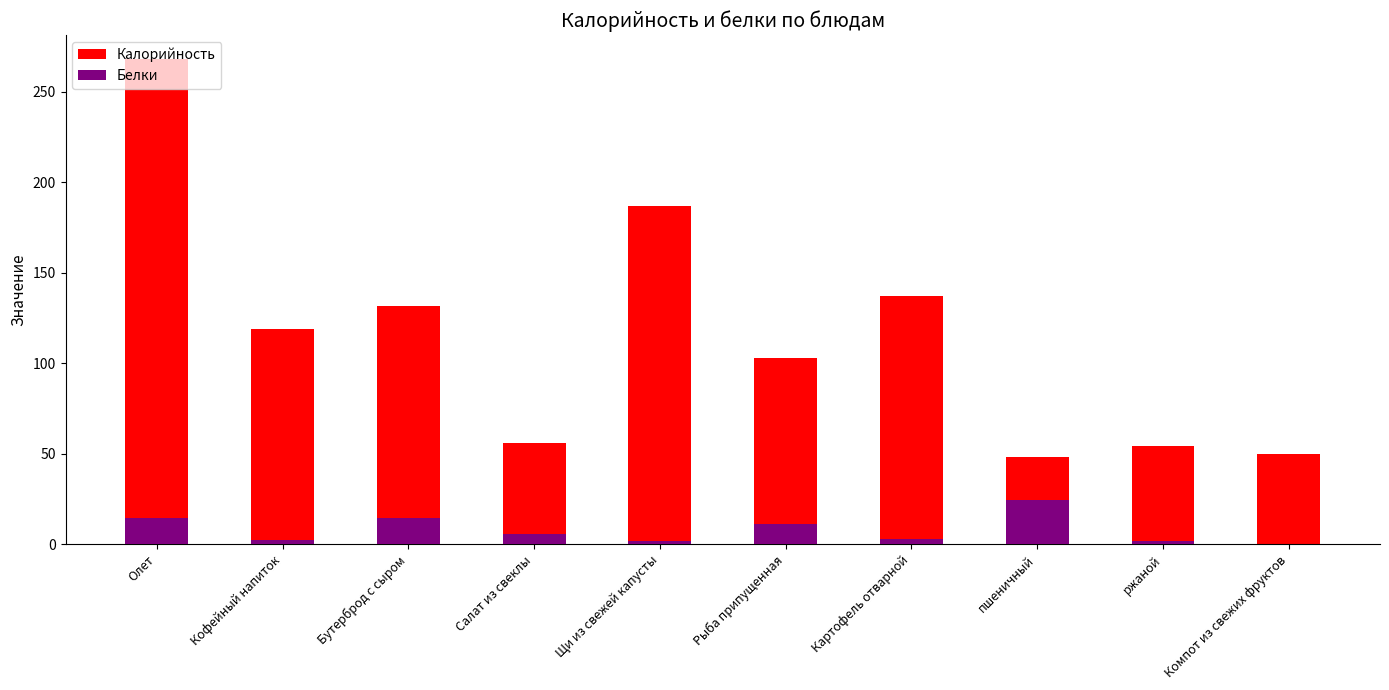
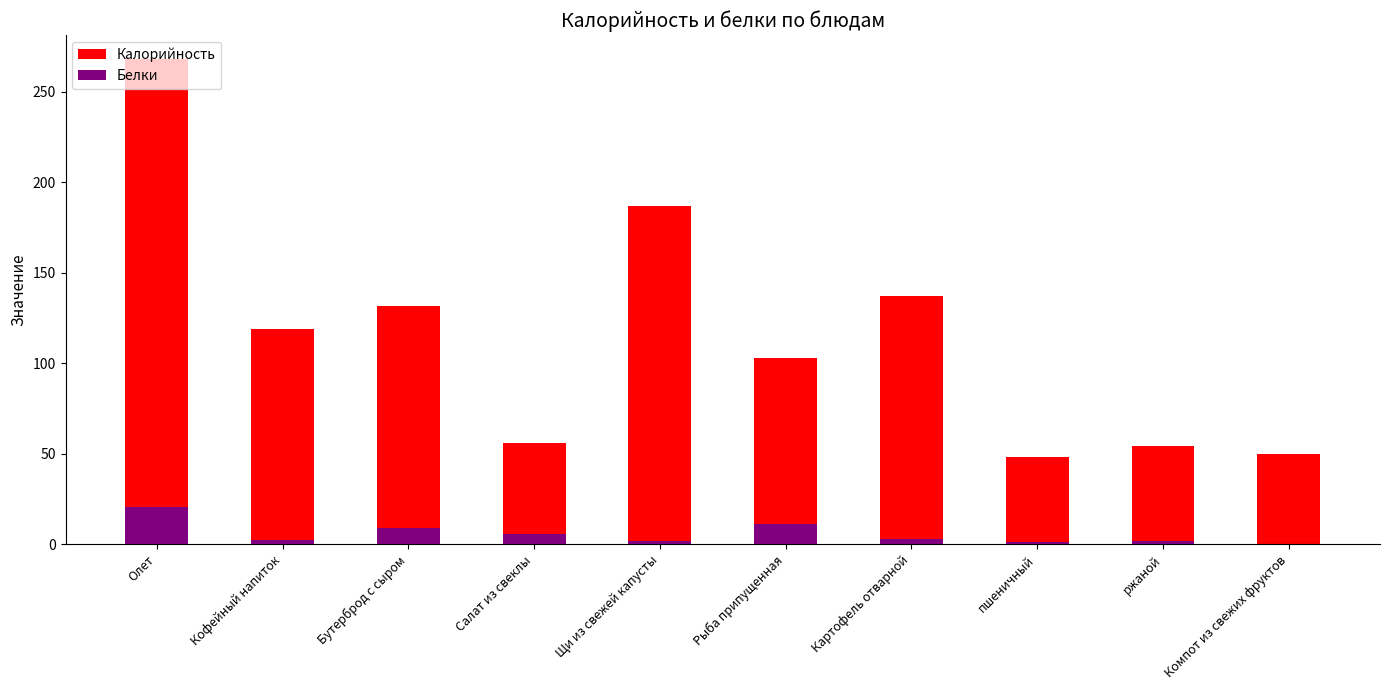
Белки, Олет: 14 -> 21
Белки, Бутерброд с сыром: 15 -> 9
Белки, пшеничный: 24 -> 1
